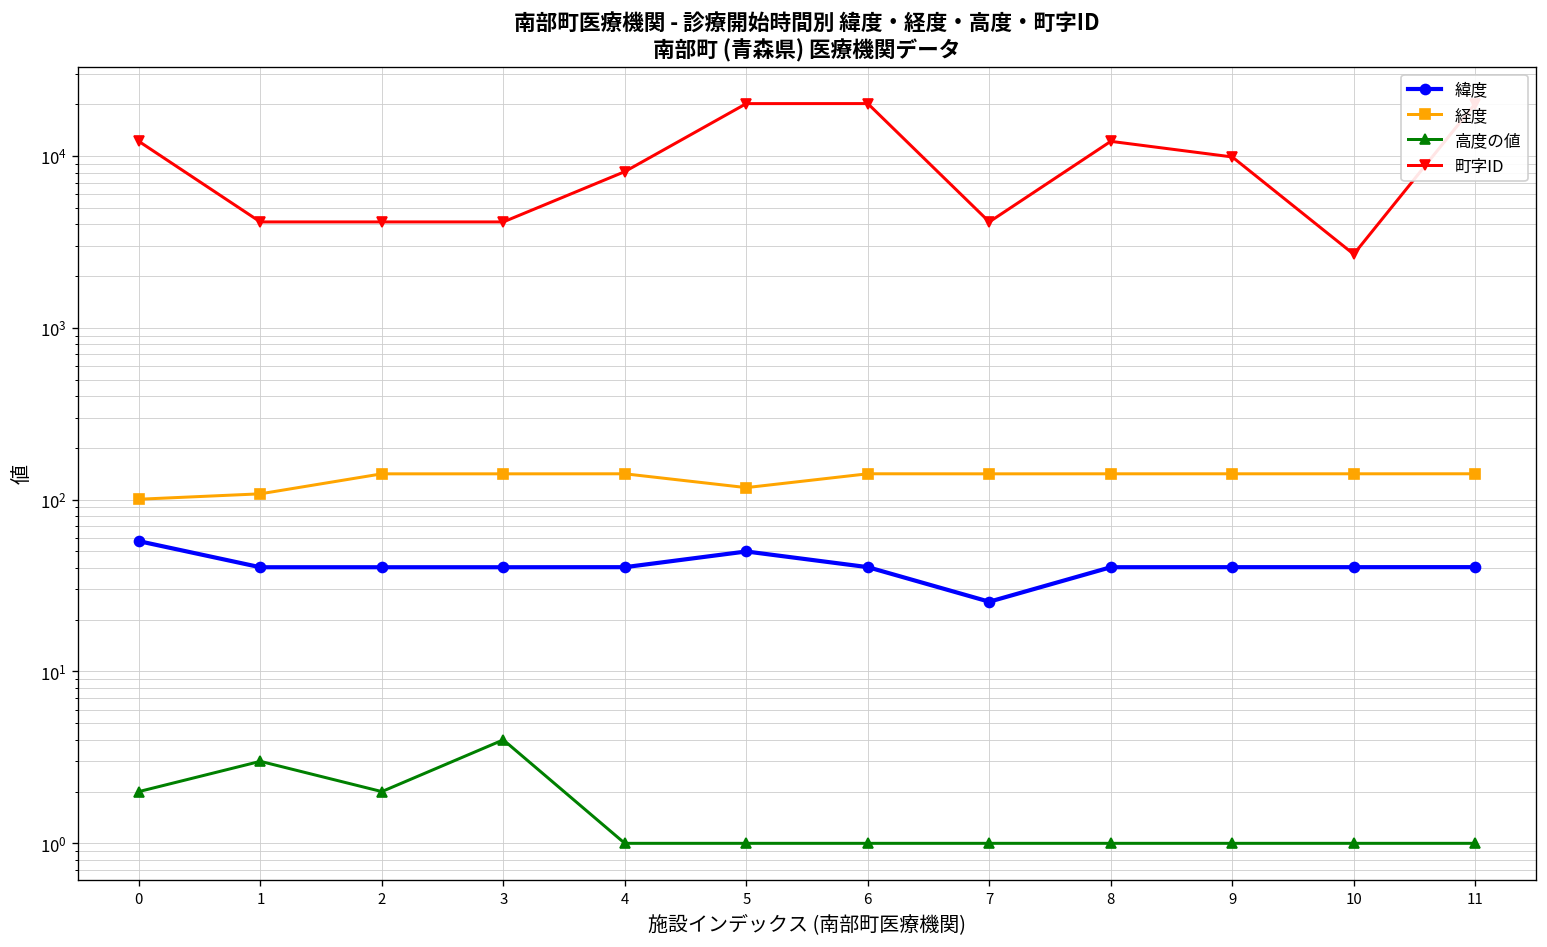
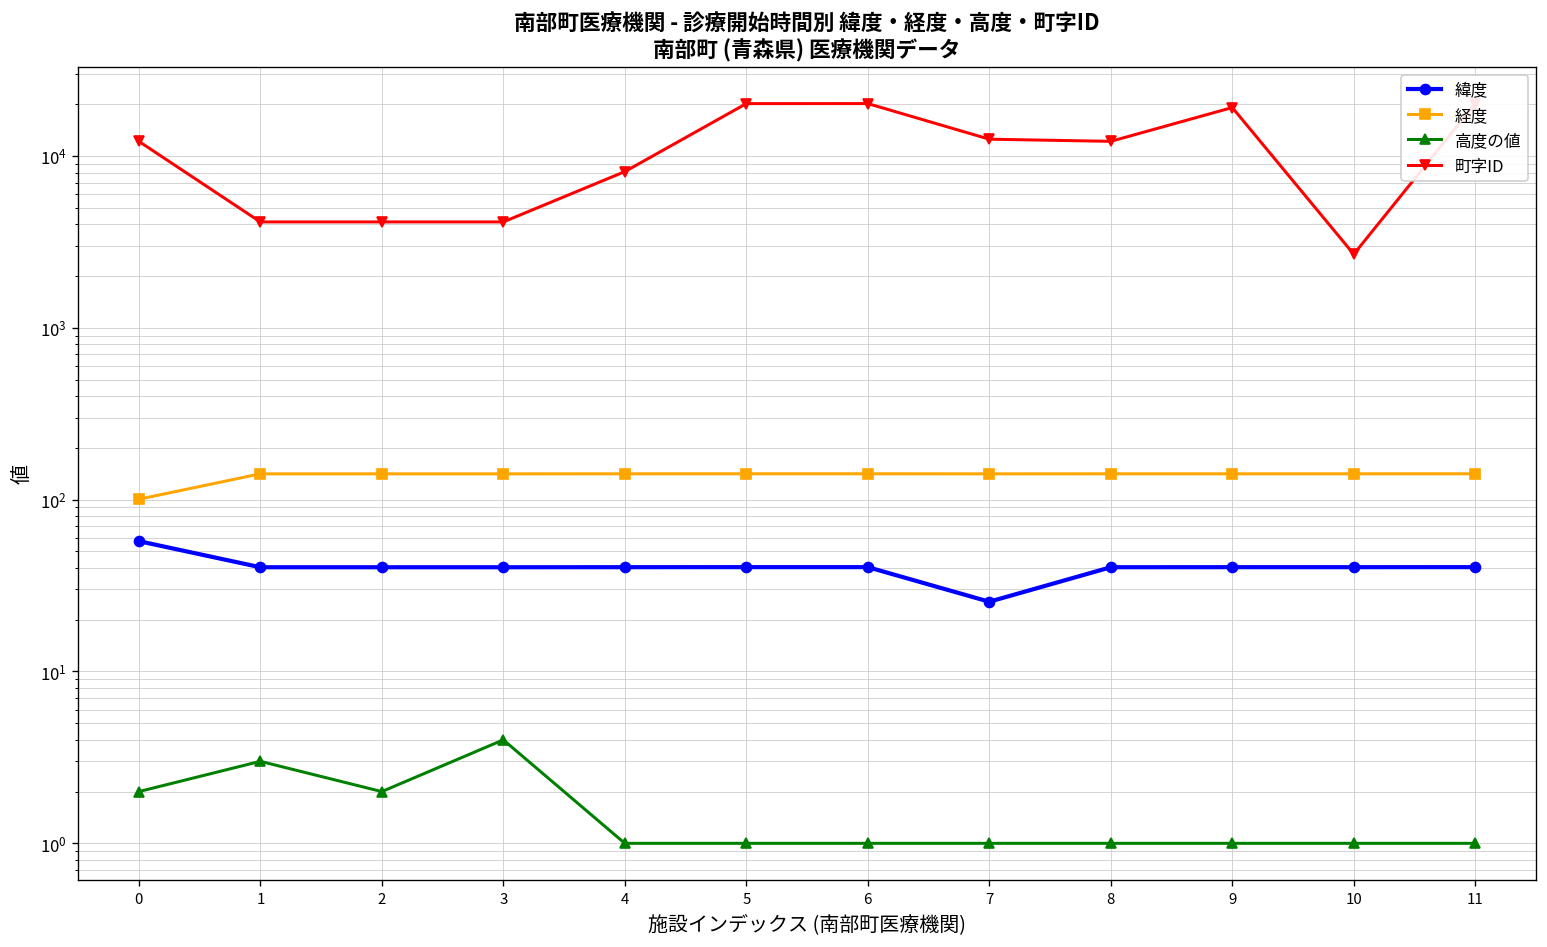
経度, 1: 110 -> 140
緯度, 5: 50 -> 40
経度, 5: 120 -> 140
町字ID, 7: 4100 -> 13000
町字ID, 9: 10000 -> 19000
